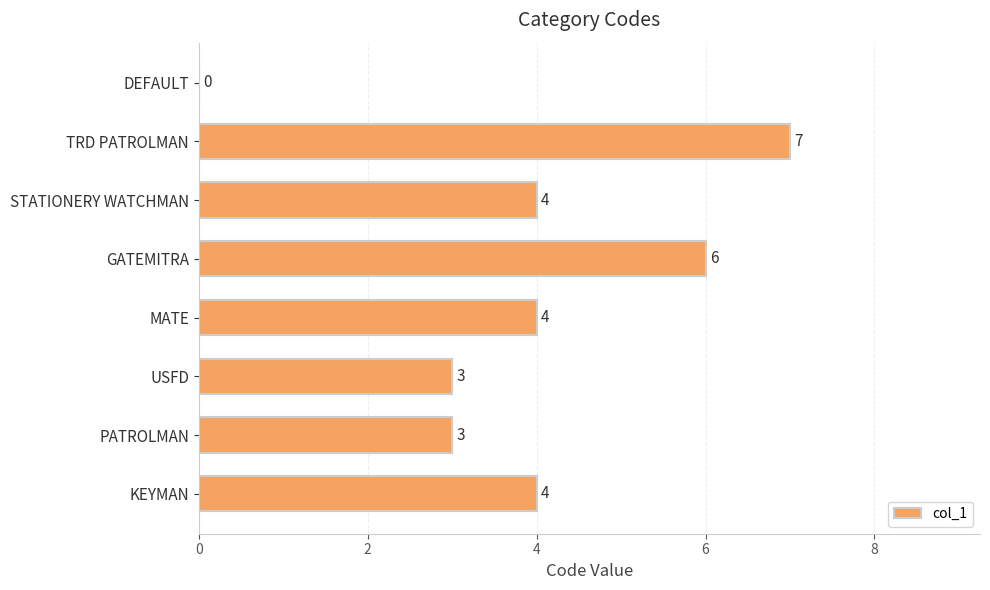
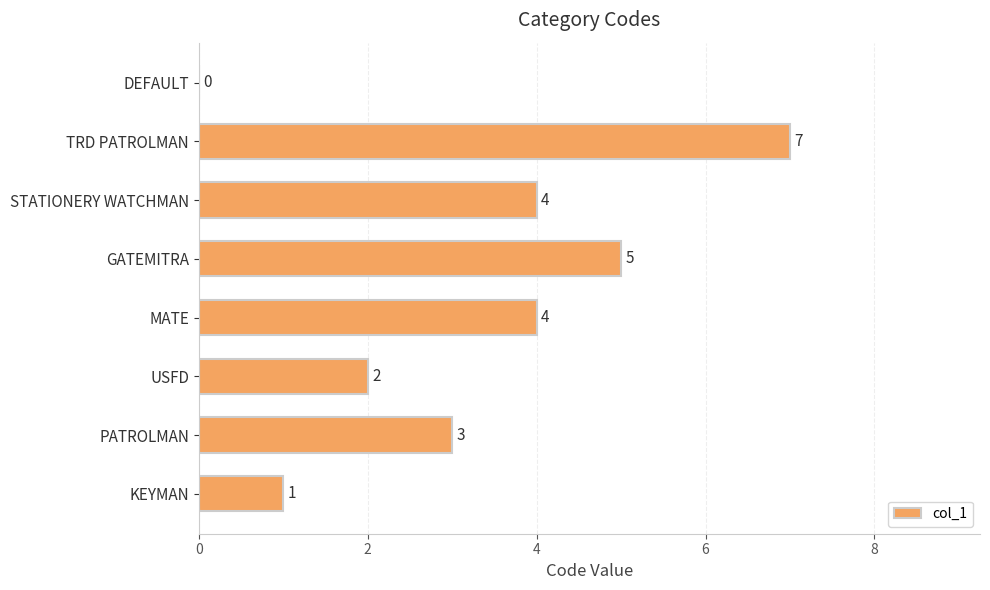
GATEMITRA: 6 -> 5
USFD: 3 -> 2
KEYMAN: 4 -> 1
